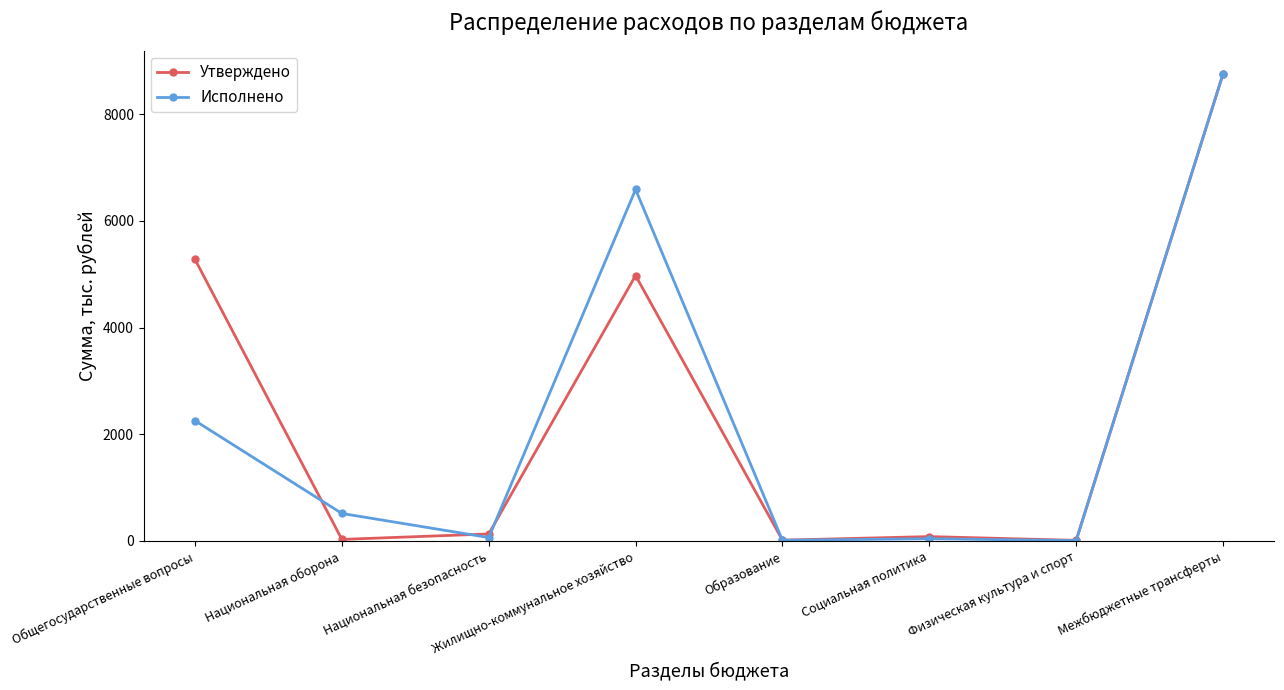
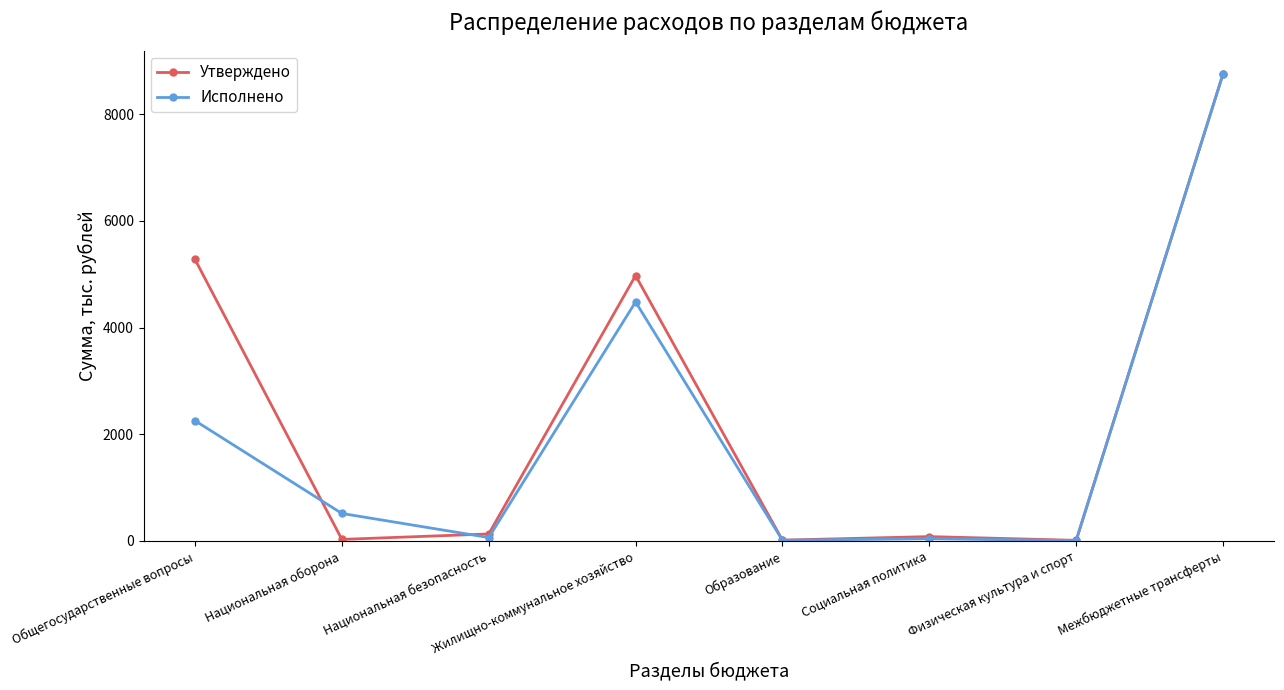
Исполнено, Жилищно-коммунальное хозяйство: 6600 -> 4500
